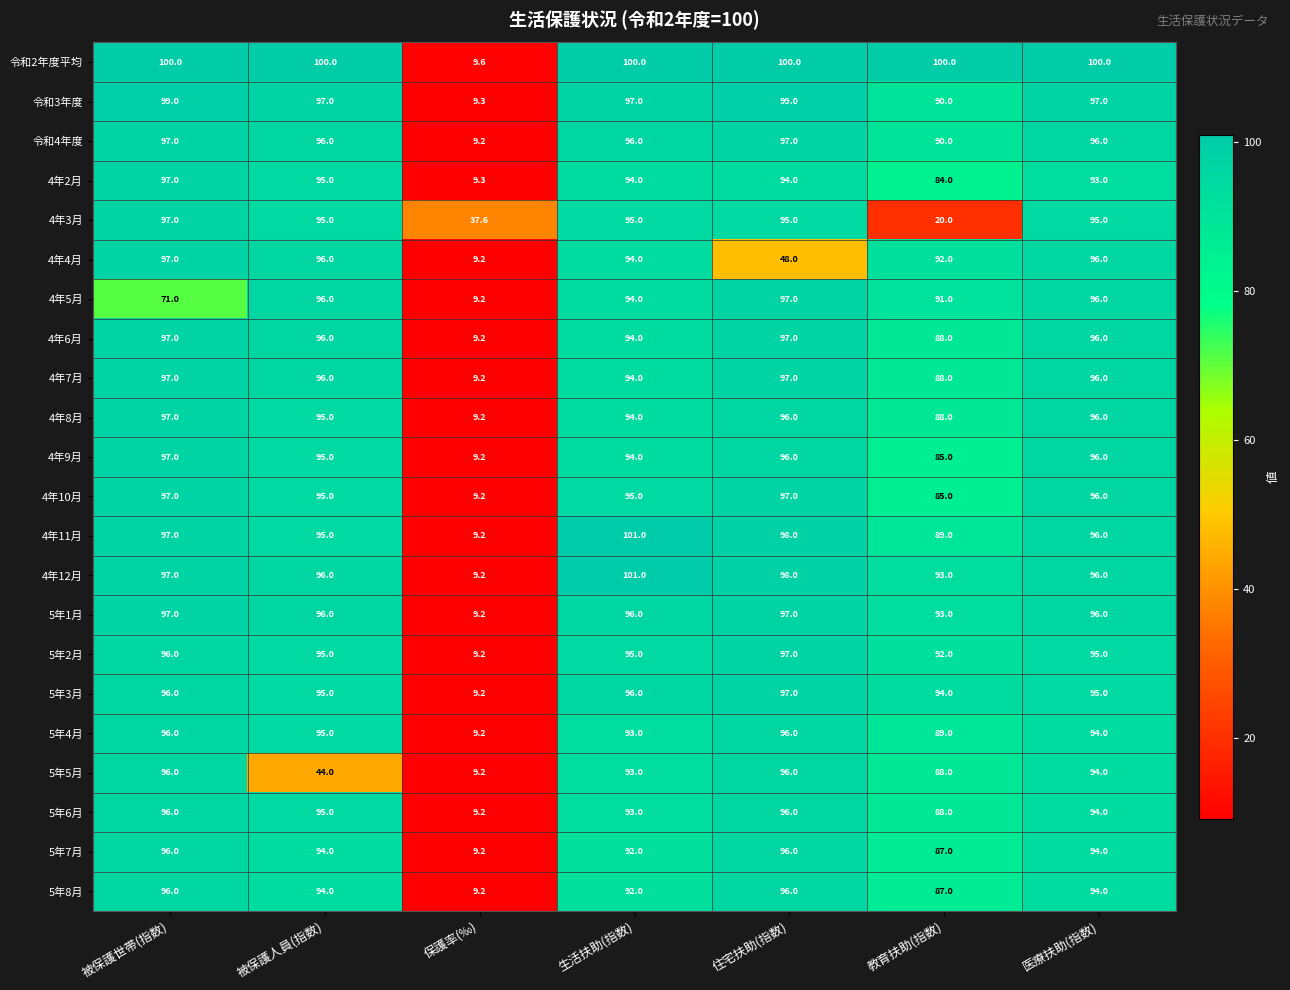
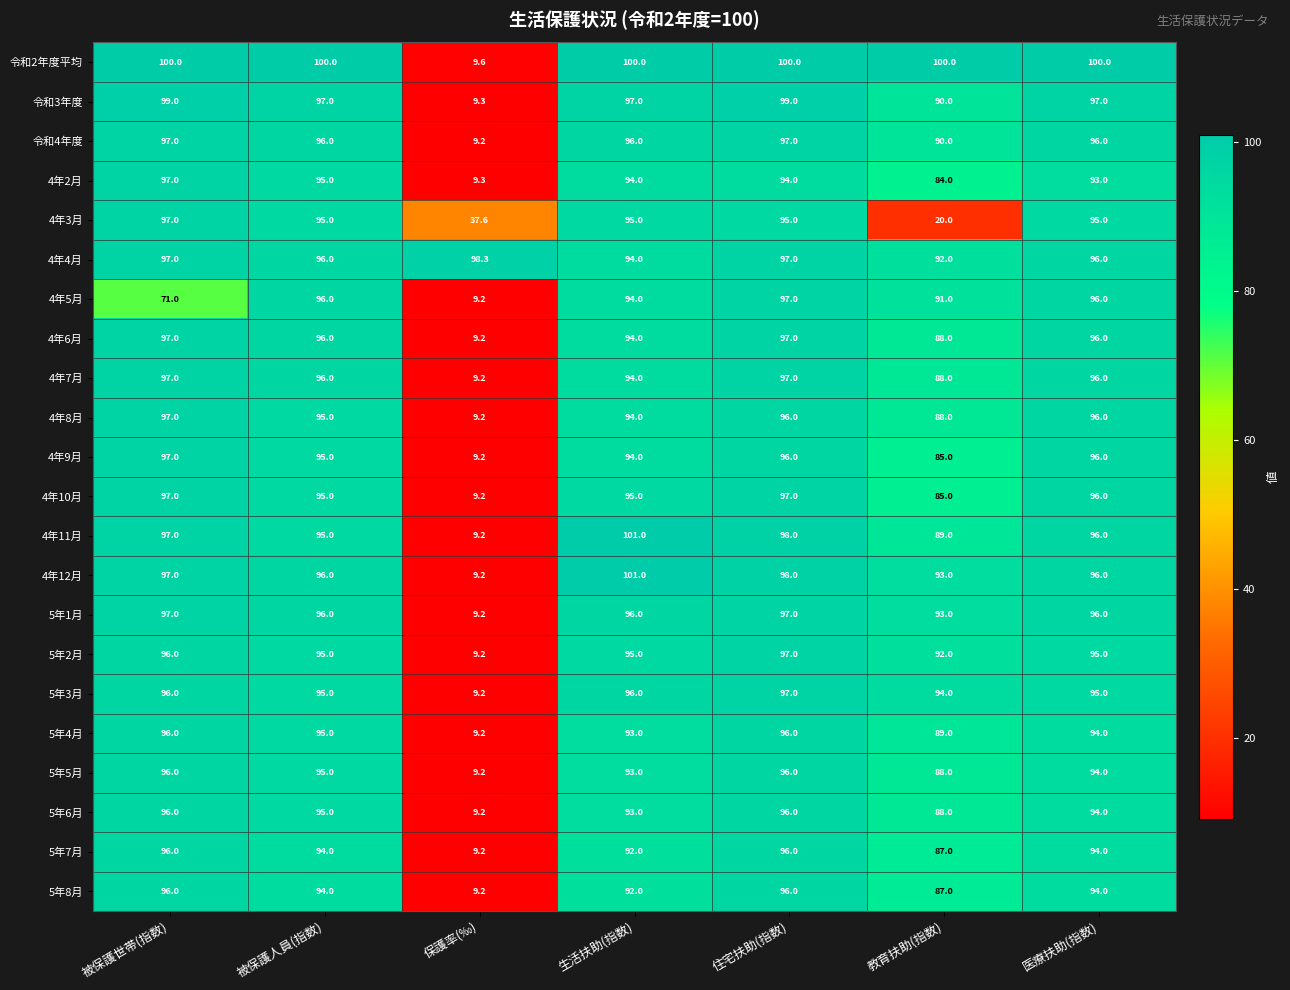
4年4月, 保護率(‰): 9.2 -> 98.3
4年4月, 住宅扶助(指数): 48.0 -> 97.0
5年5月, 被保護人員(指数): 44.0 -> 95.0
